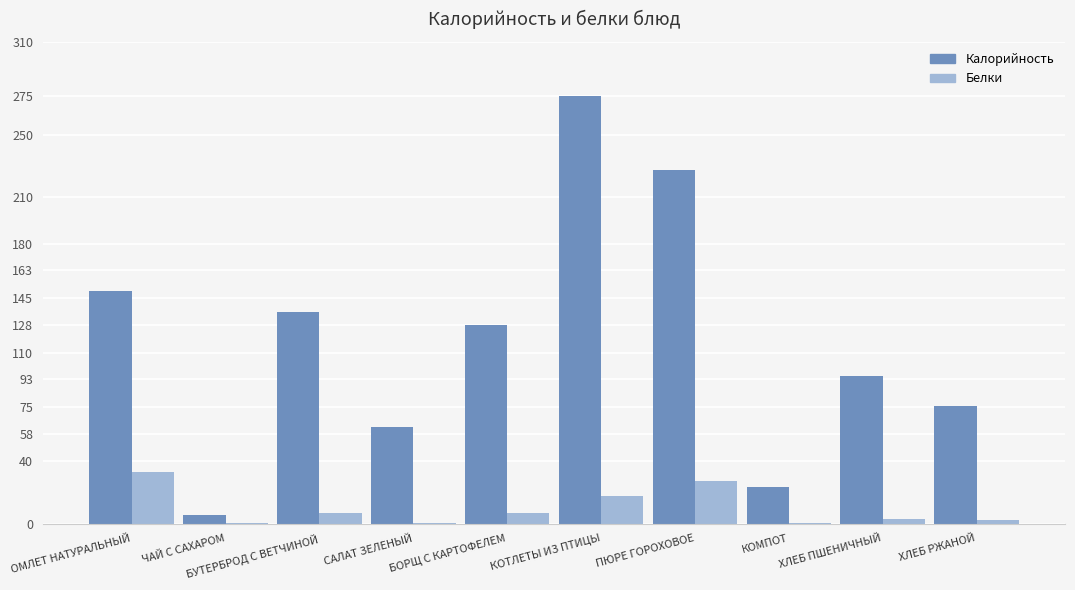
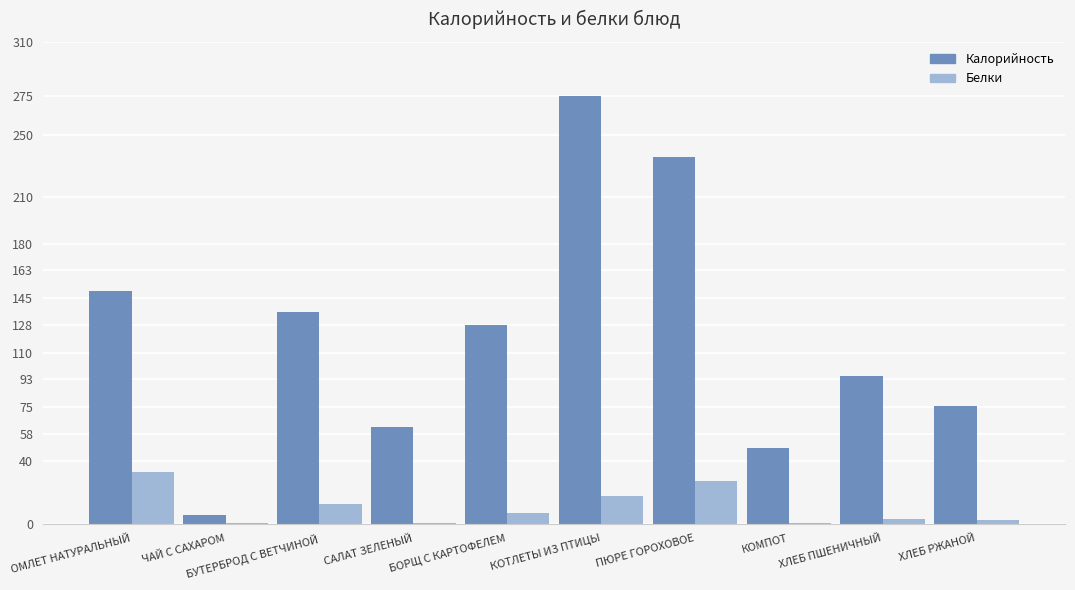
Белки, БУТЕРБРОД С ВЕТЧИНОЙ: 7 -> 13
Калорийность, ПЮРЕ ГОРОХОВОЕ: 228 -> 236
Калорийность, КОМПОТ: 23 -> 49
